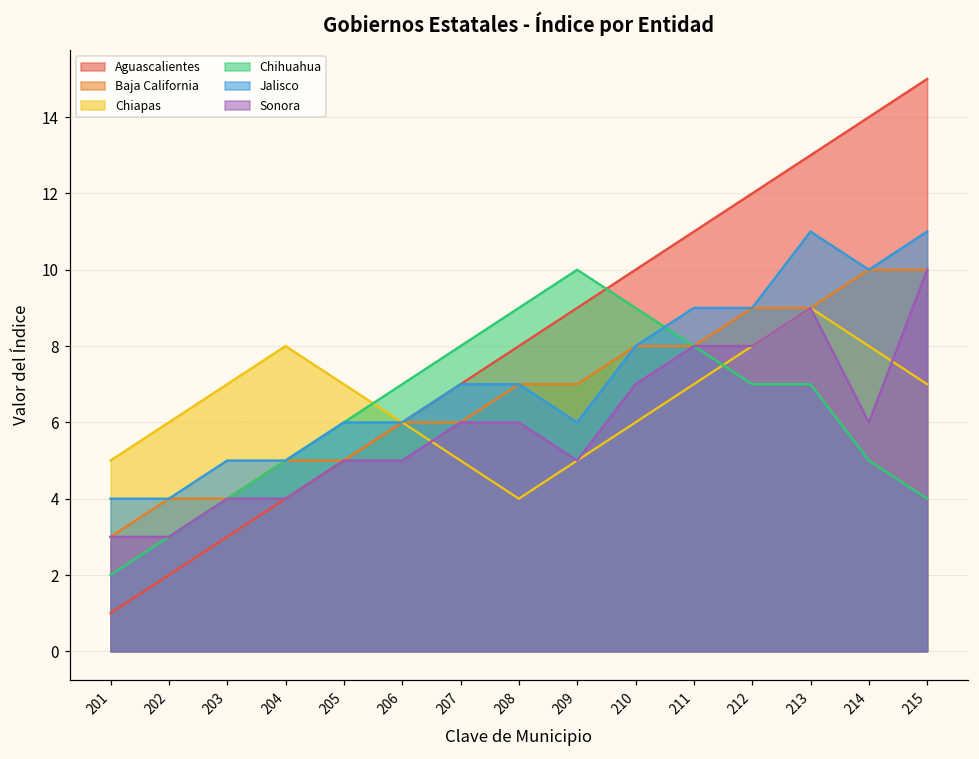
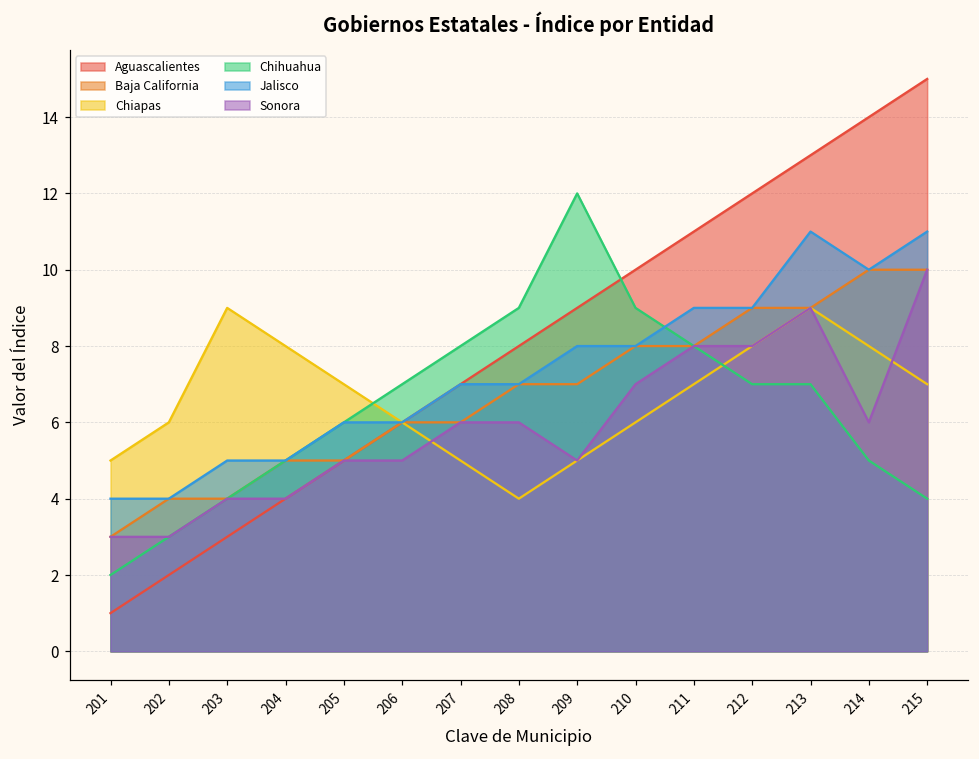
Chiapas, 203: 7 -> 9
Chihuahua, 209: 10 -> 12
Jalisco, 209: 6 -> 8
